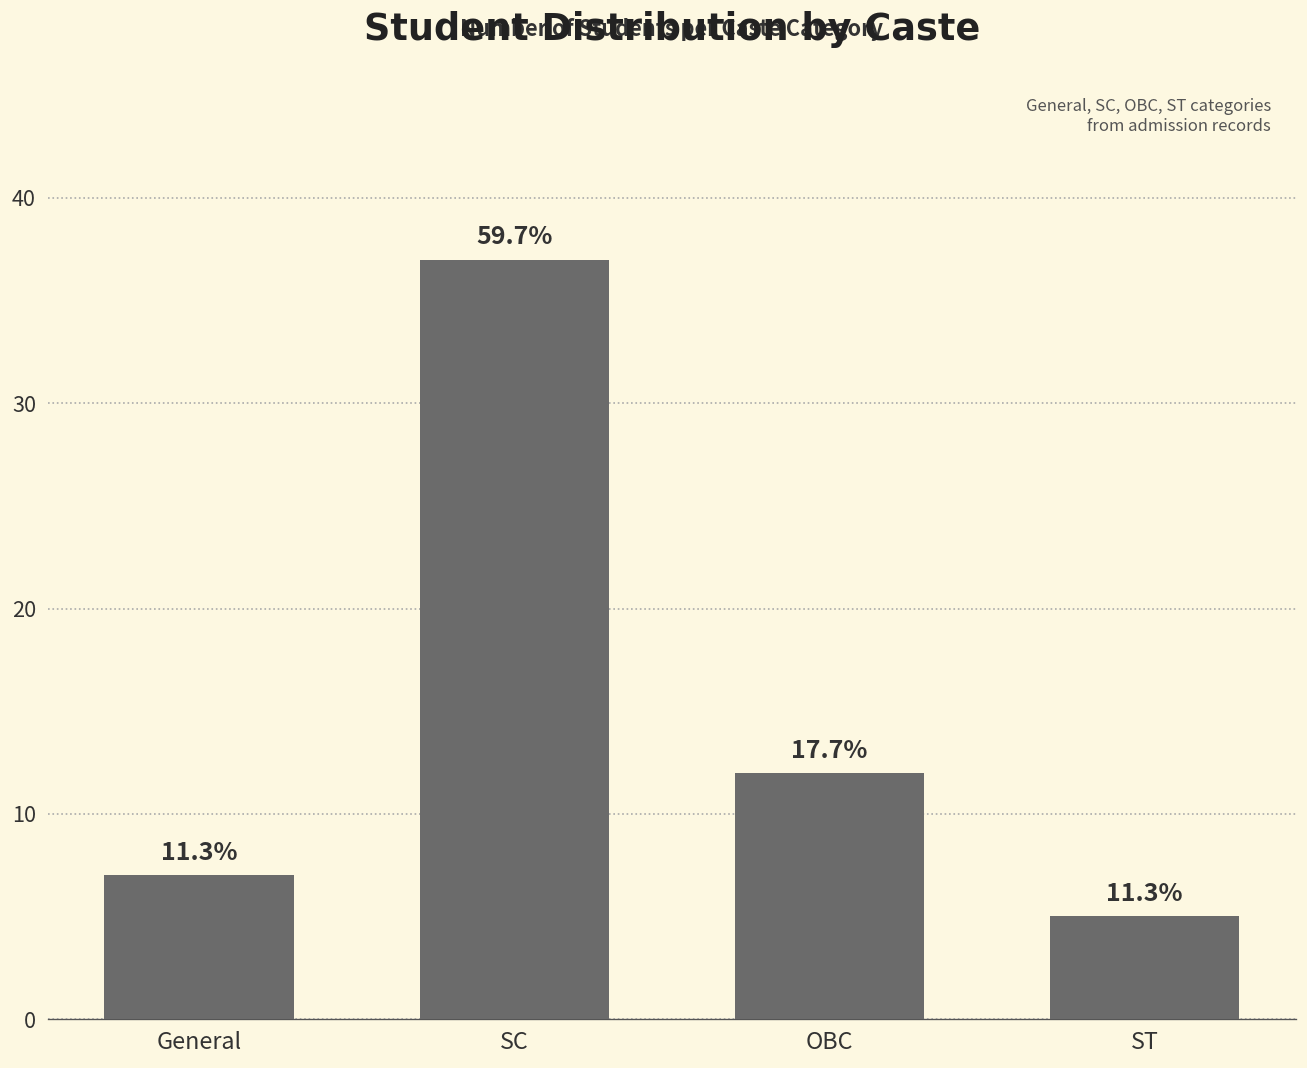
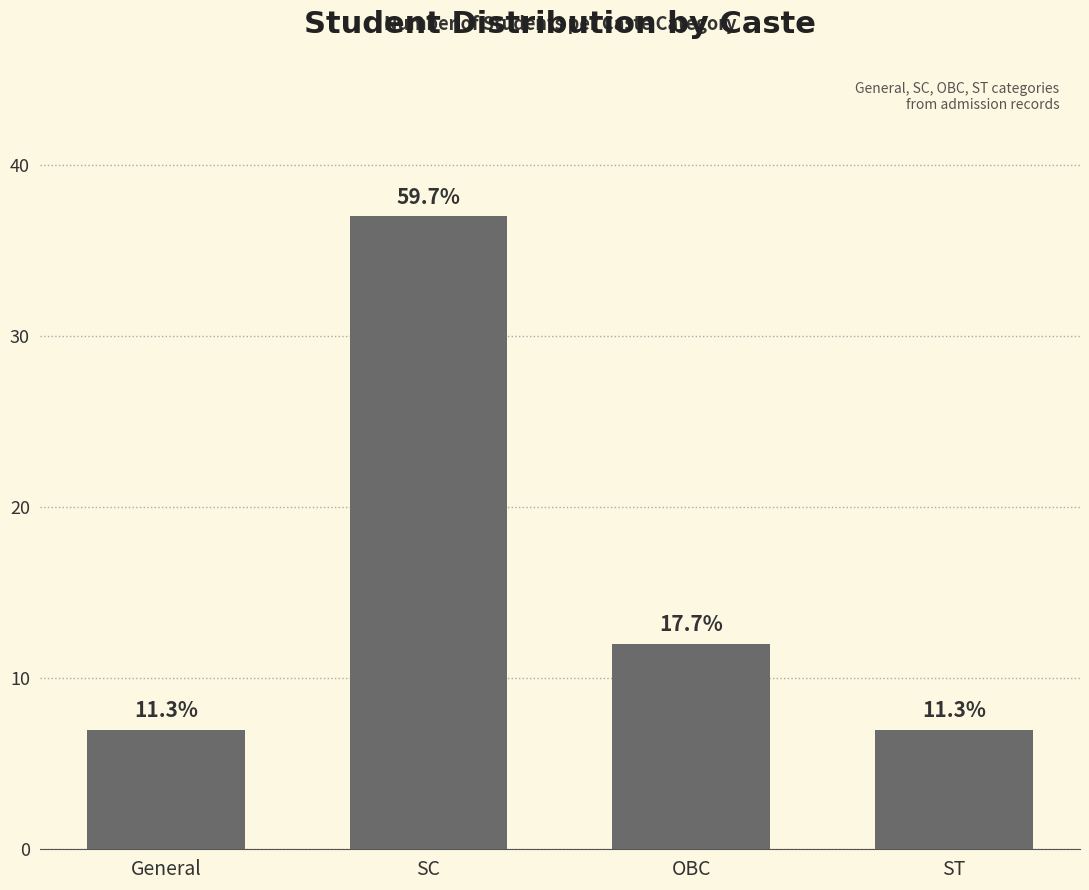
ST: 5 -> 7
